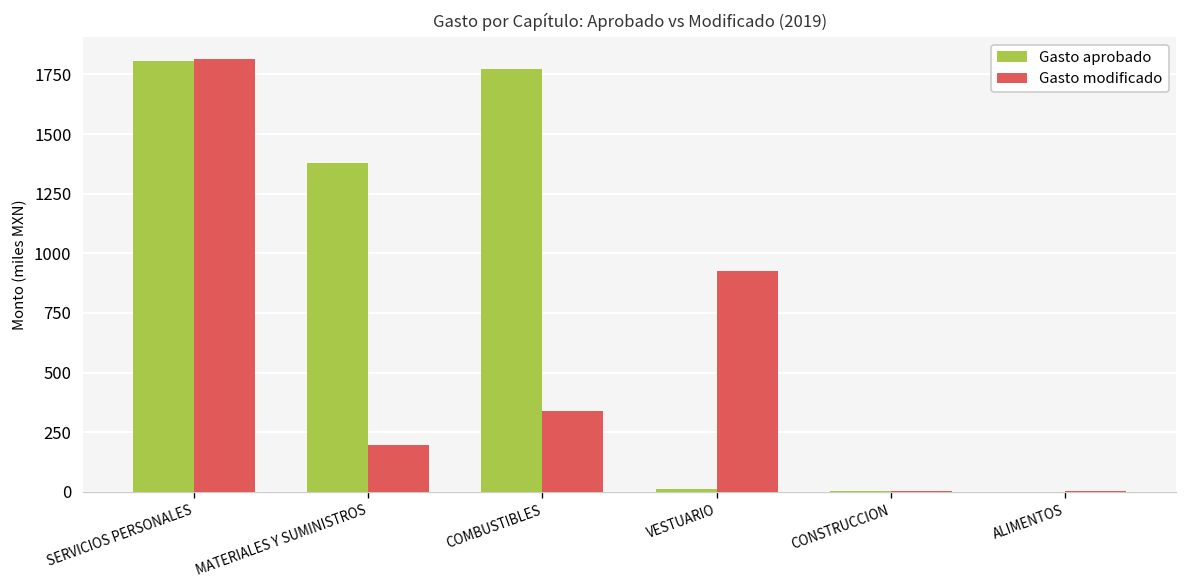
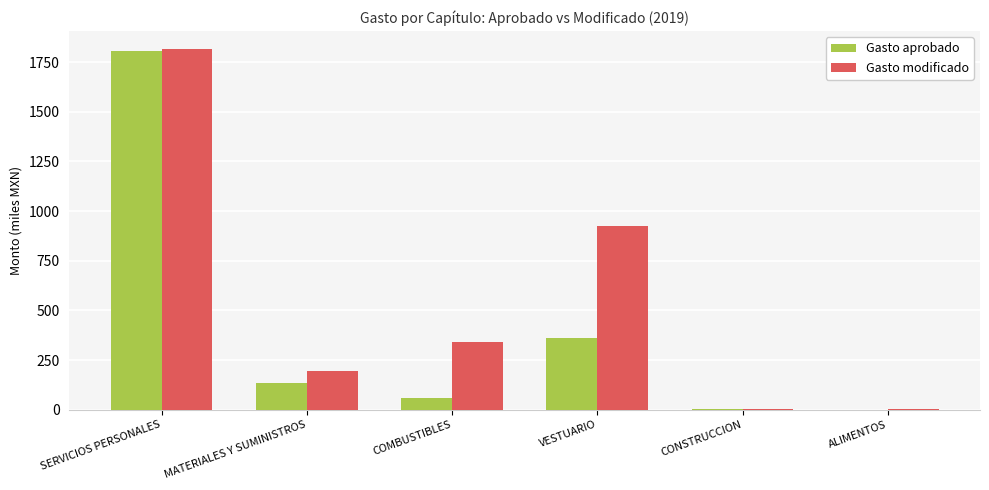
Gasto aprobado, MATERIALES Y SUMINISTROS: 1380 -> 130
Gasto aprobado, COMBUSTIBLES: 1770 -> 60
Gasto aprobado, VESTUARIO: 10 -> 360
